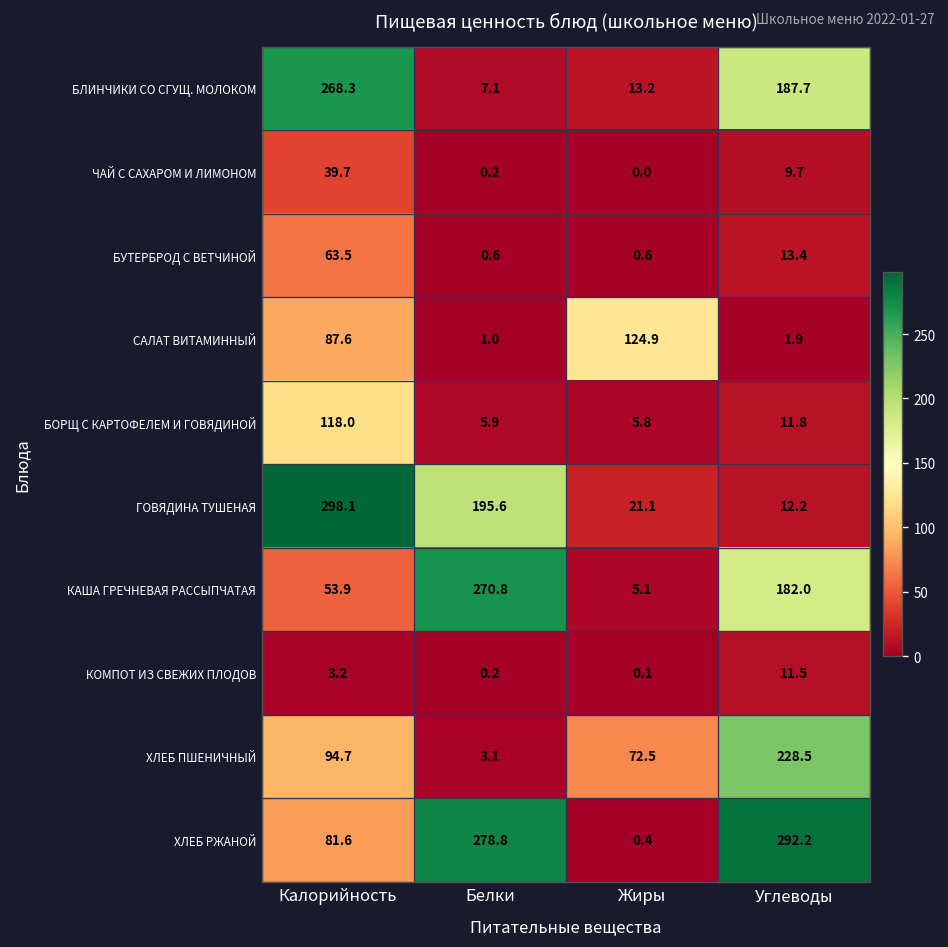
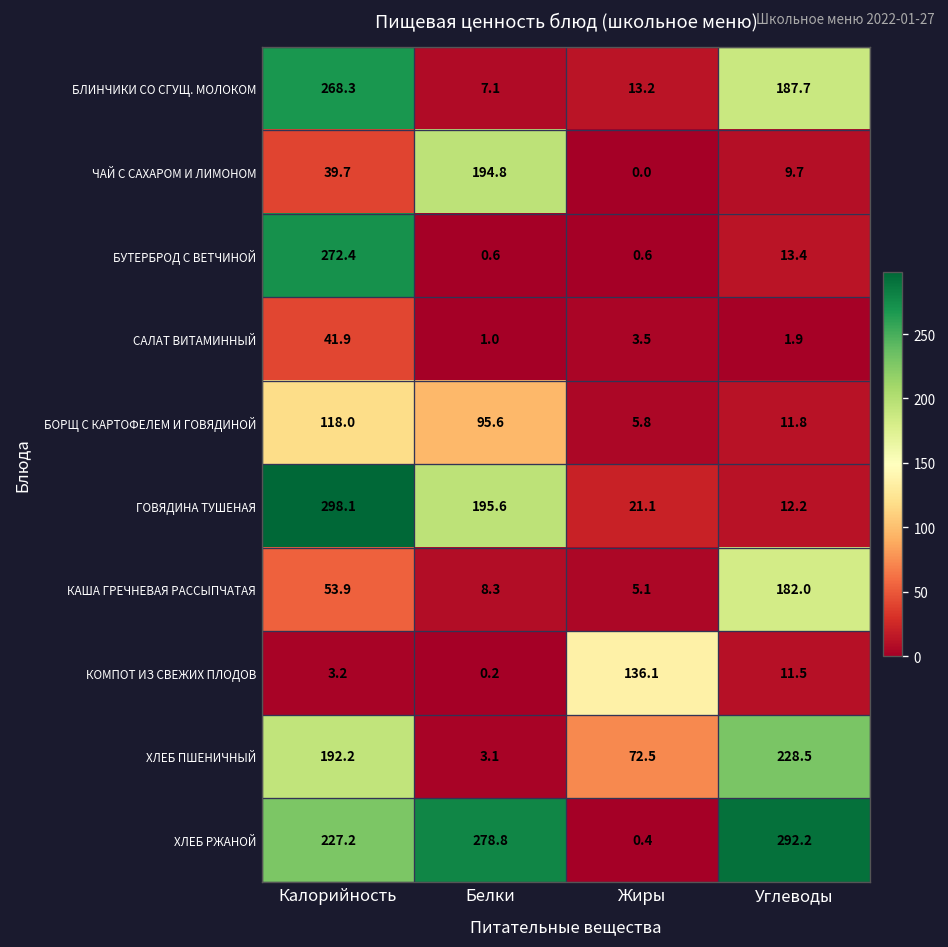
ЧАЙ С САХАРОМ И ЛИМОНОМ, Белки: 0.2 -> 194.8
БУТЕРБРОД С ВЕТЧИНОЙ, Калорийность: 63.5 -> 272.4
САЛАТ ВИТАМИННЫЙ, Калорийность: 87.6 -> 41.9
САЛАТ ВИТАМИННЫЙ, Жиры: 124.9 -> 3.5
БОРЩ С КАРТОФЕЛЕМ И ГОВЯДИНОЙ, Белки: 5.9 -> 95.6
КАША ГРЕЧНЕВАЯ РАССЫПЧАТАЯ, Белки: 270.8 -> 8.3
КОМПОТ ИЗ СВЕЖИХ ПЛОДОВ, Жиры: 0.1 -> 136.1
ХЛЕБ ПШЕНИЧНЫЙ, Калорийность: 94.7 -> 192.2
ХЛЕБ РЖАНОЙ, Калорийность: 81.6 -> 227.2
